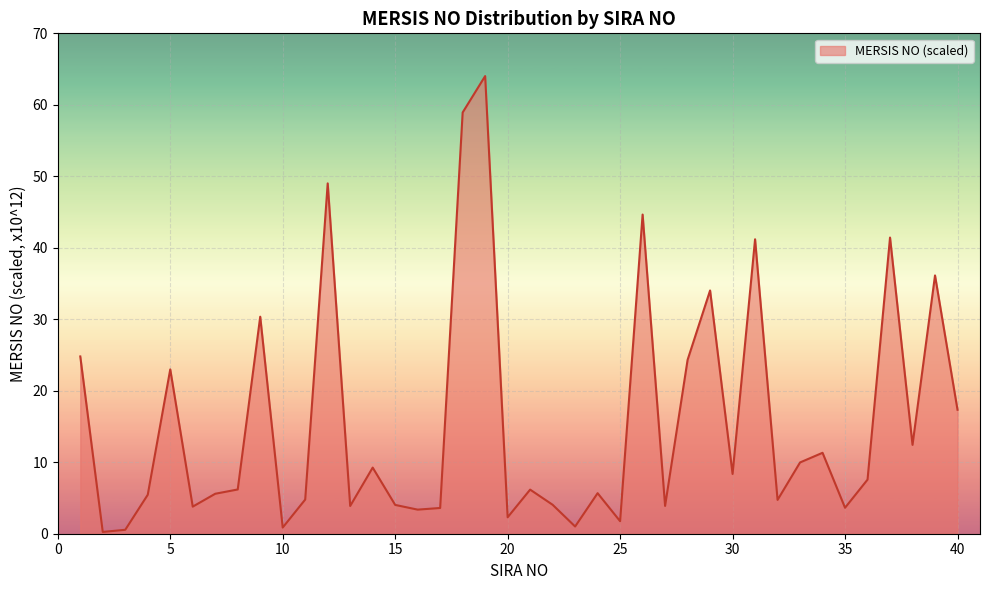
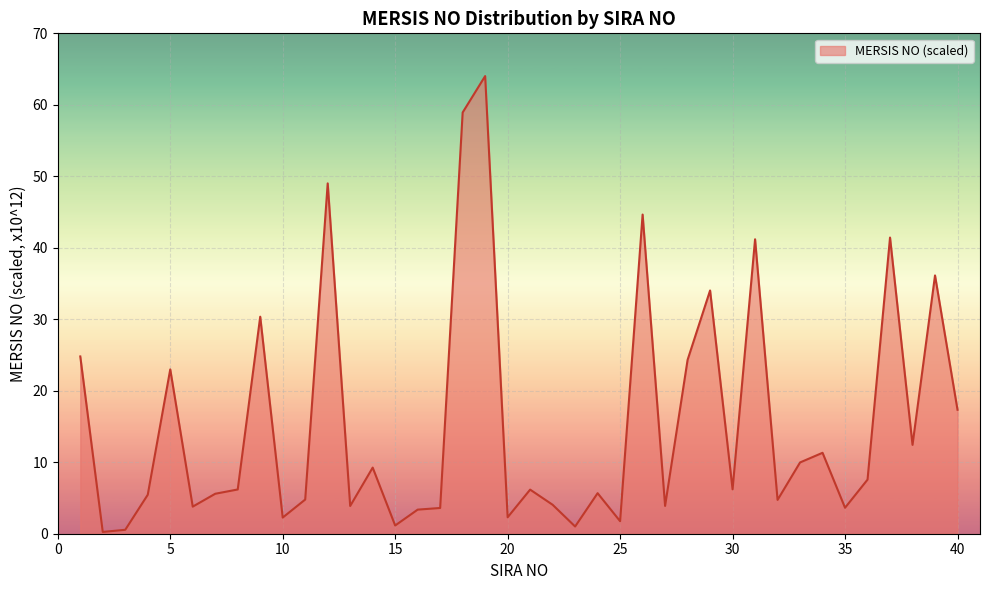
10: 1 -> 2
15: 4 -> 1
30: 8 -> 6
